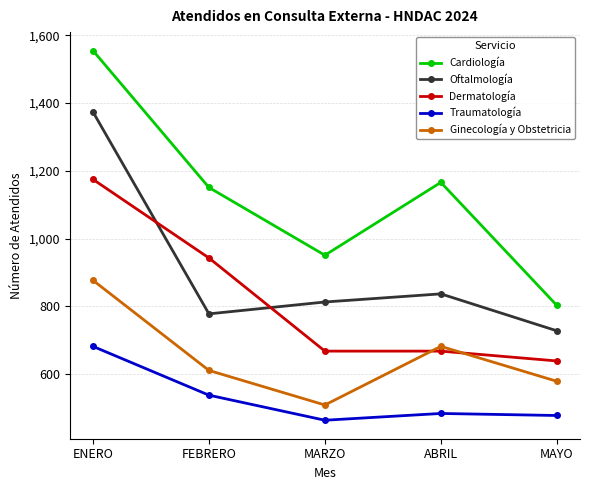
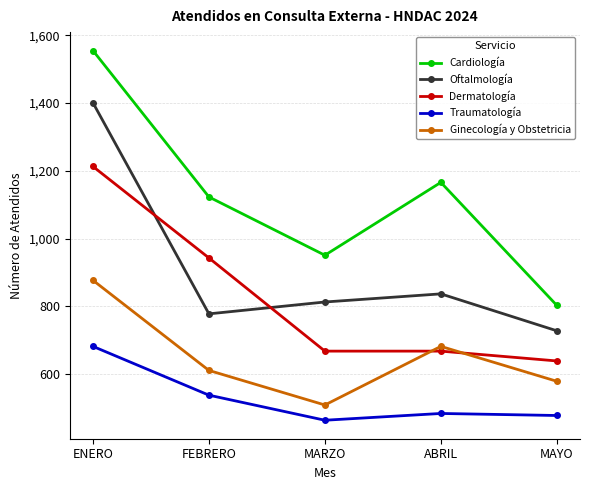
Oftalmología, ENERO: 1,370 -> 1,400
Dermatología, ENERO: 1,180 -> 1,210
Cardiología, FEBRERO: 1,150 -> 1,120
